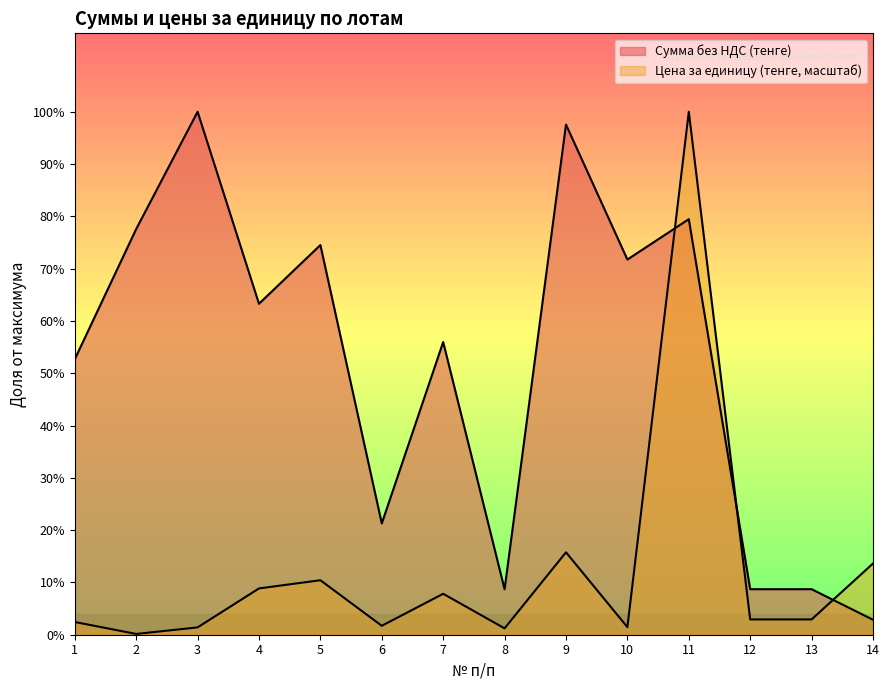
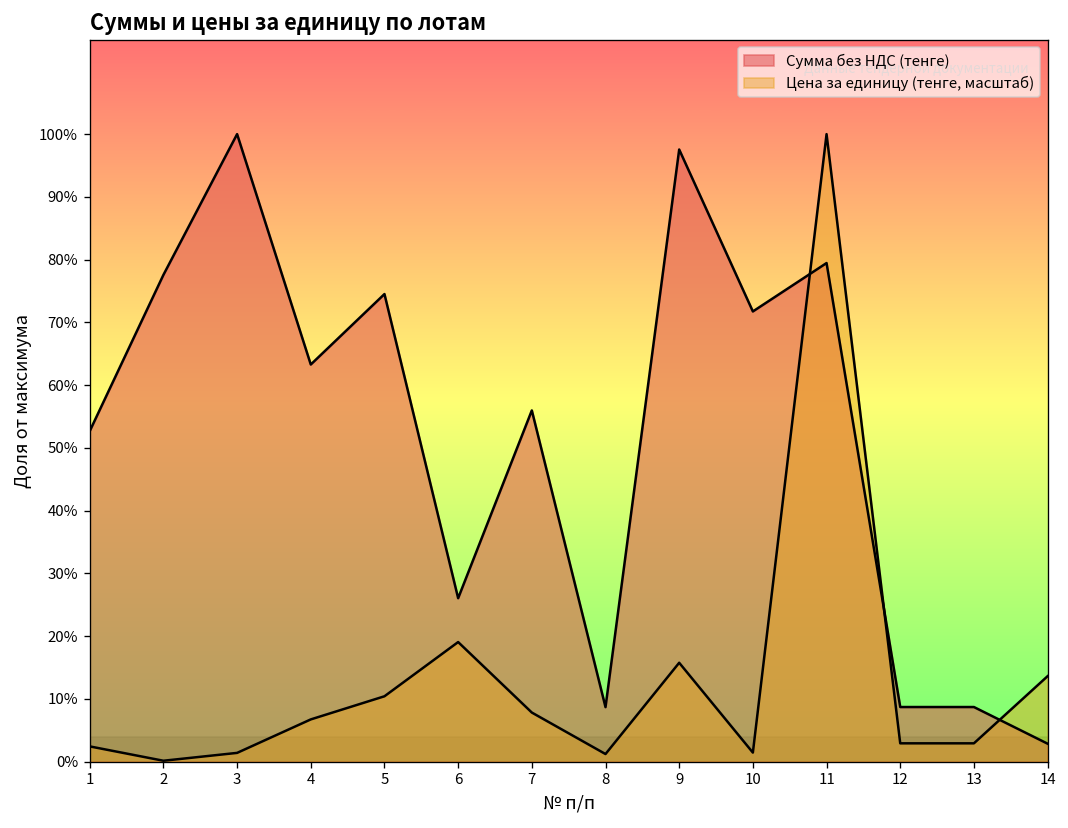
Цена за единицу (тенге, масштаб), 4: 9% -> 7%
Сумма без НДС (тенге), 6: 21% -> 26%
Цена за единицу (тенге, масштаб), 6: 2% -> 19%
